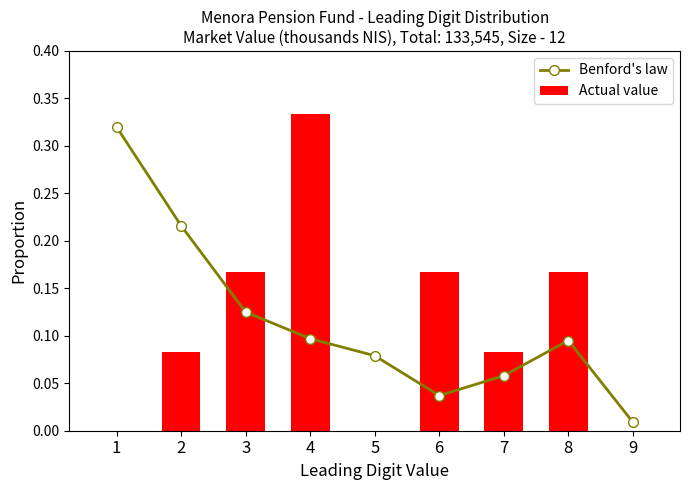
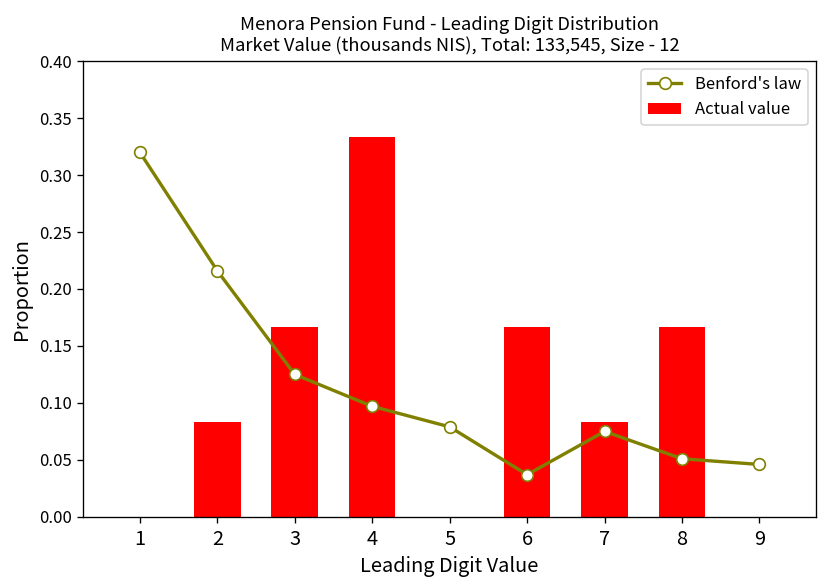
Benford's law, 7: 0.06 -> 0.08
Benford's law, 8: 0.10 -> 0.05
Benford's law, 9: 0.01 -> 0.05
